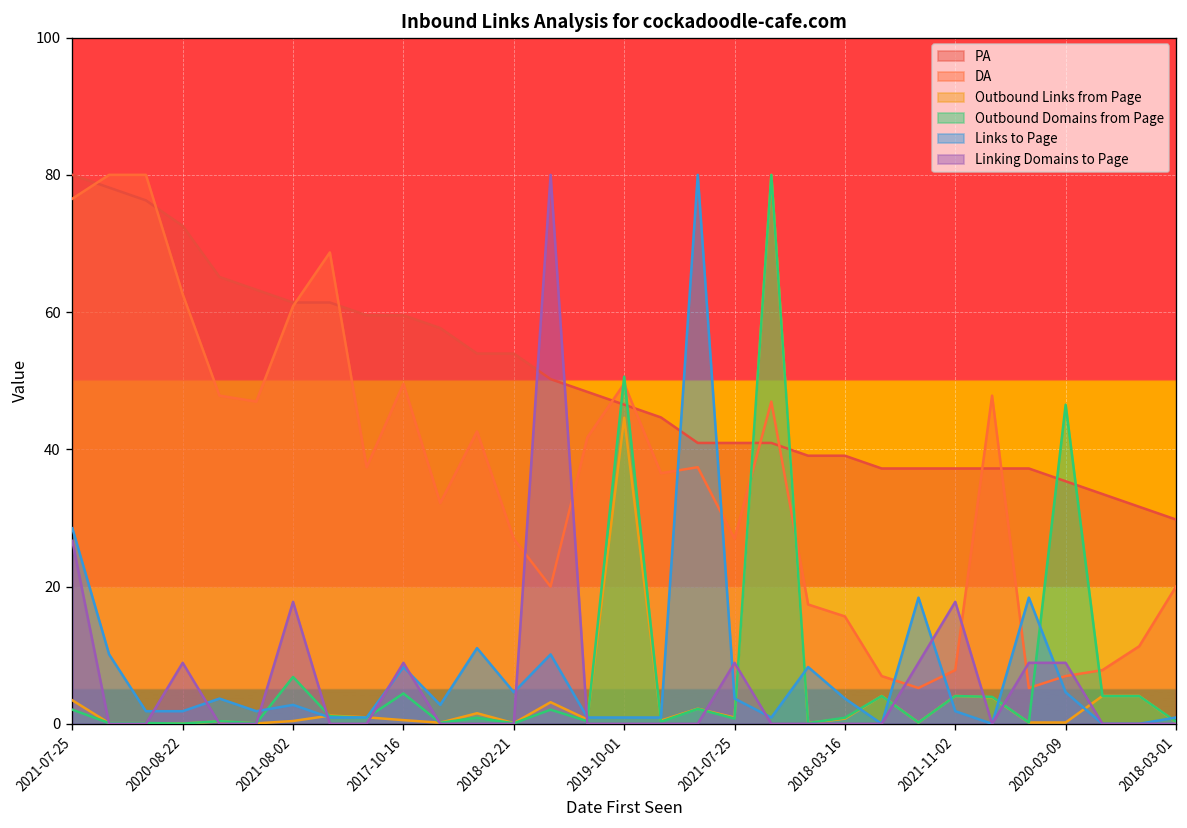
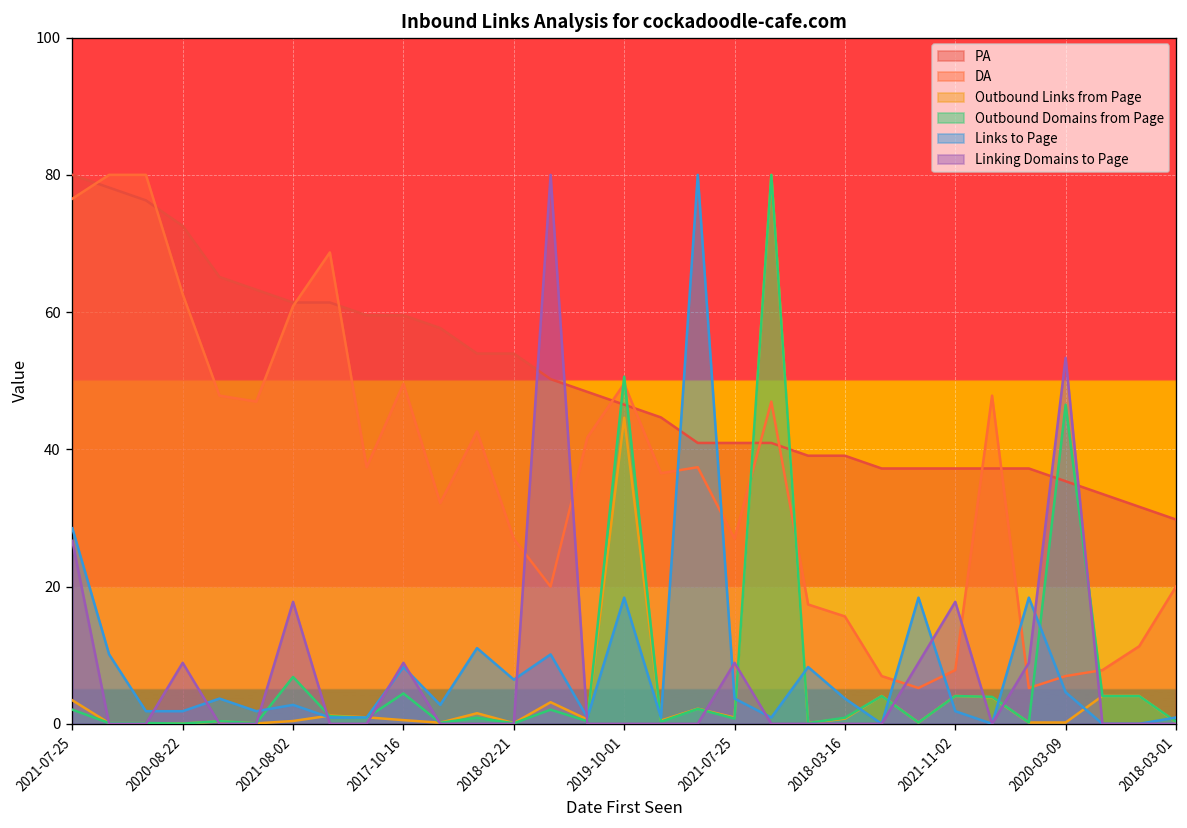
Links to Page, 2018-02-21: 5 -> 6
Links to Page, 2019-10-01: 1 -> 18
Linking Domains to Page, 2020-03-09: 9 -> 53
